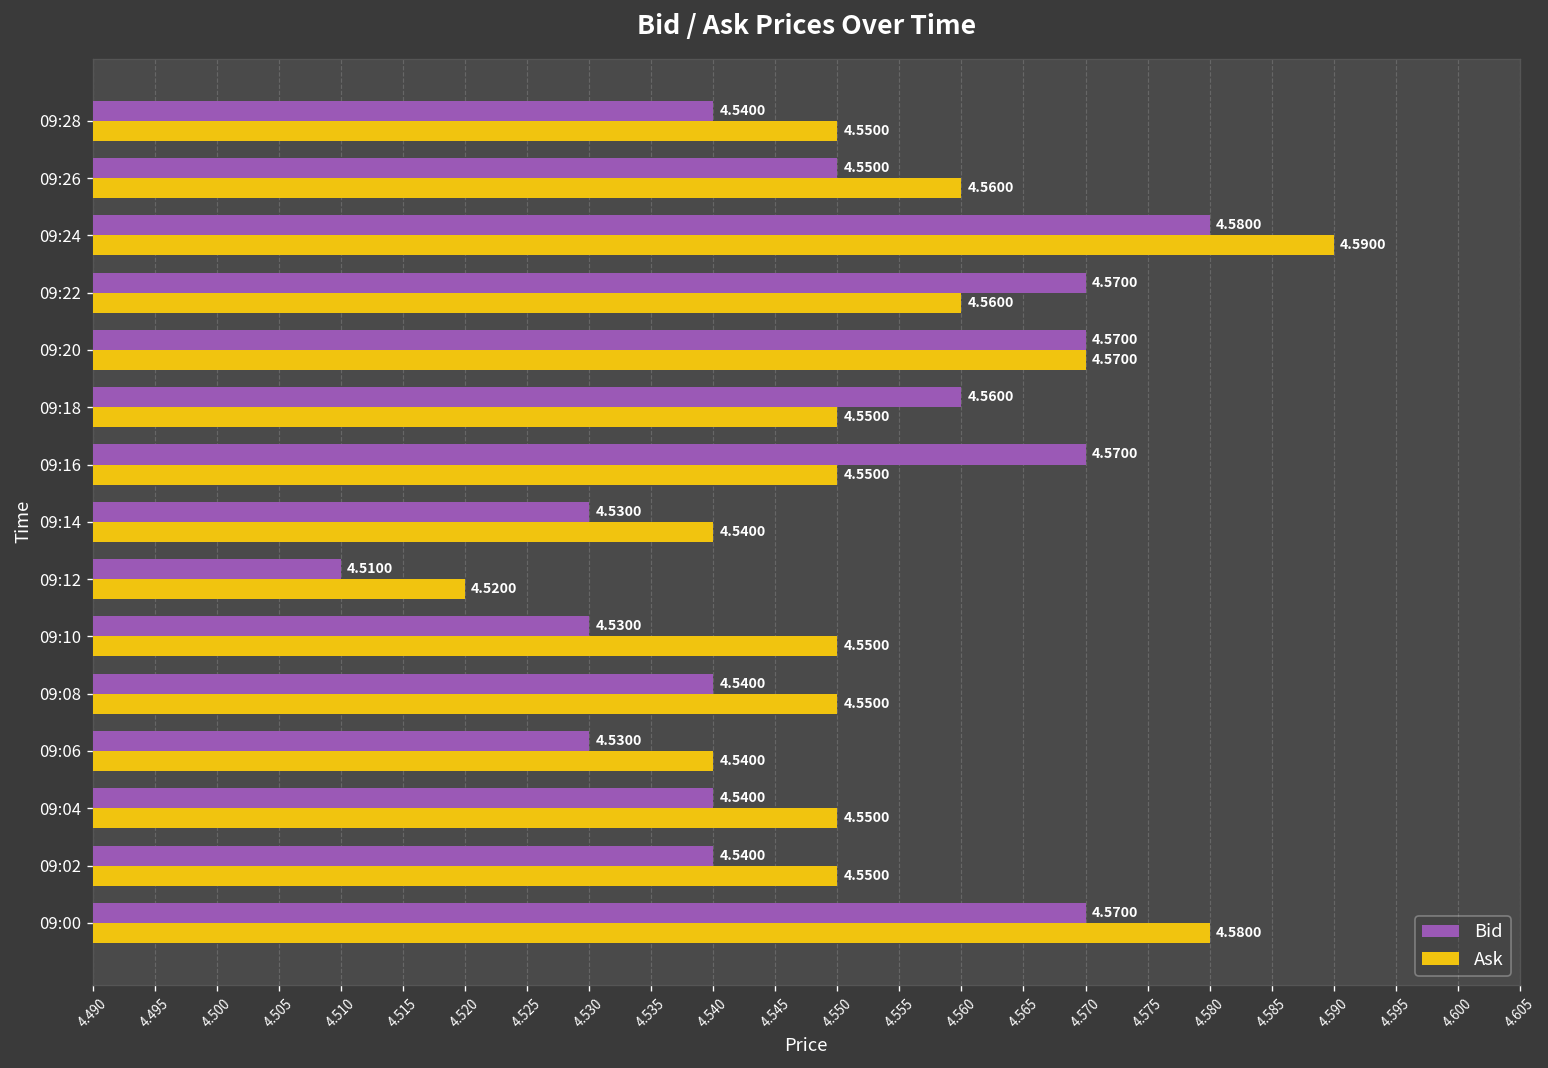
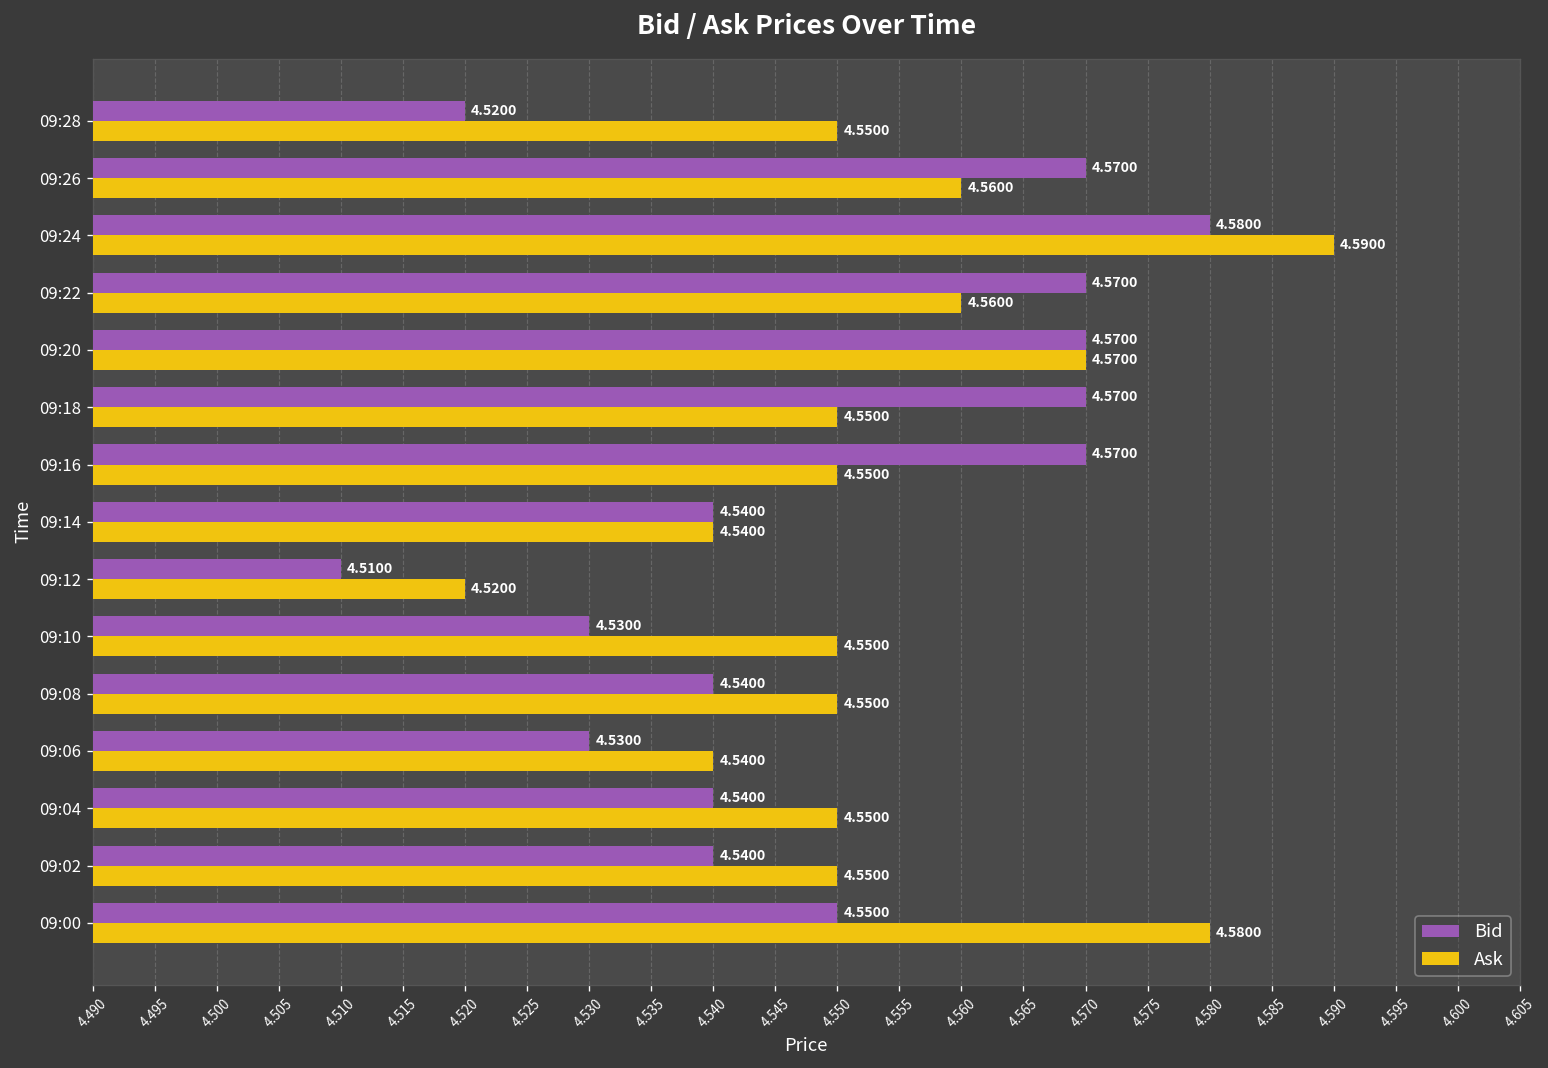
Bid, 09:28: 4.5400 -> 4.5200
Bid, 09:26: 4.5500 -> 4.5700
Bid, 09:18: 4.5600 -> 4.5700
Bid, 09:14: 4.5300 -> 4.5400
Bid, 09:00: 4.5700 -> 4.5500
